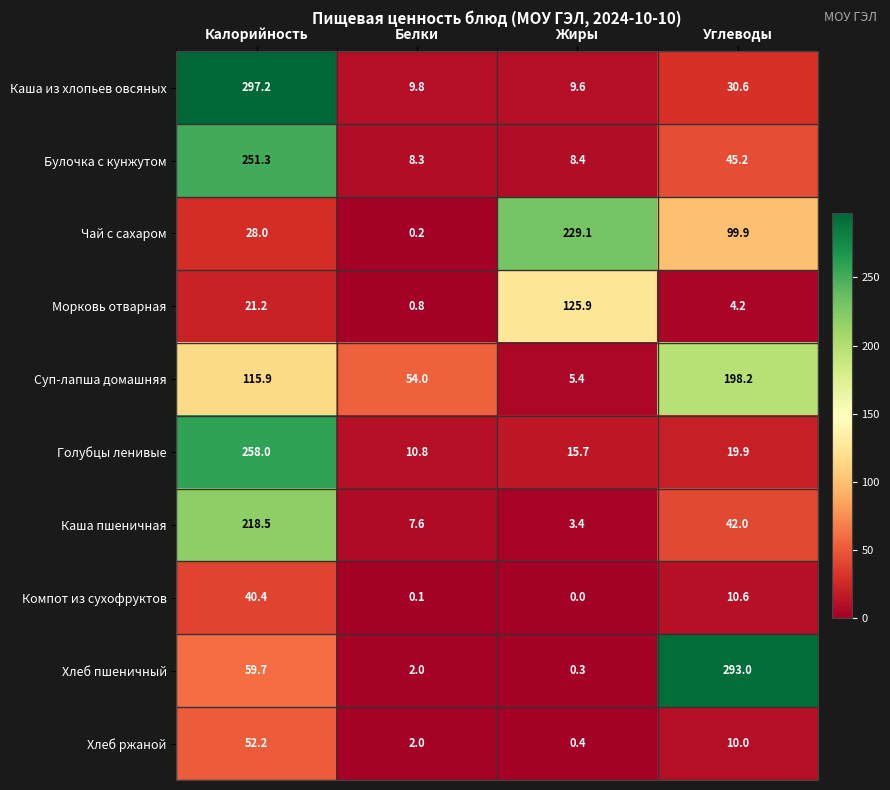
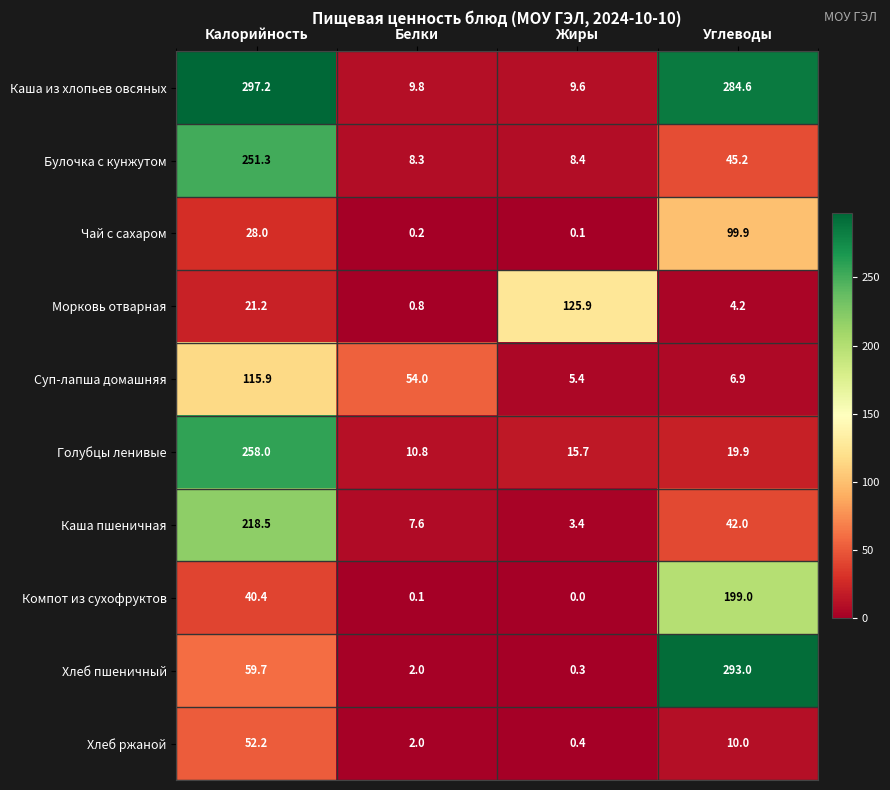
Каша из хлопьев овсяных, Углеводы: 30.6 -> 284.6
Чай с сахаром, Жиры: 229.1 -> 0.1
Суп-лапша домашняя, Углеводы: 198.2 -> 6.9
Компот из сухофруктов, Углеводы: 10.6 -> 199.0
